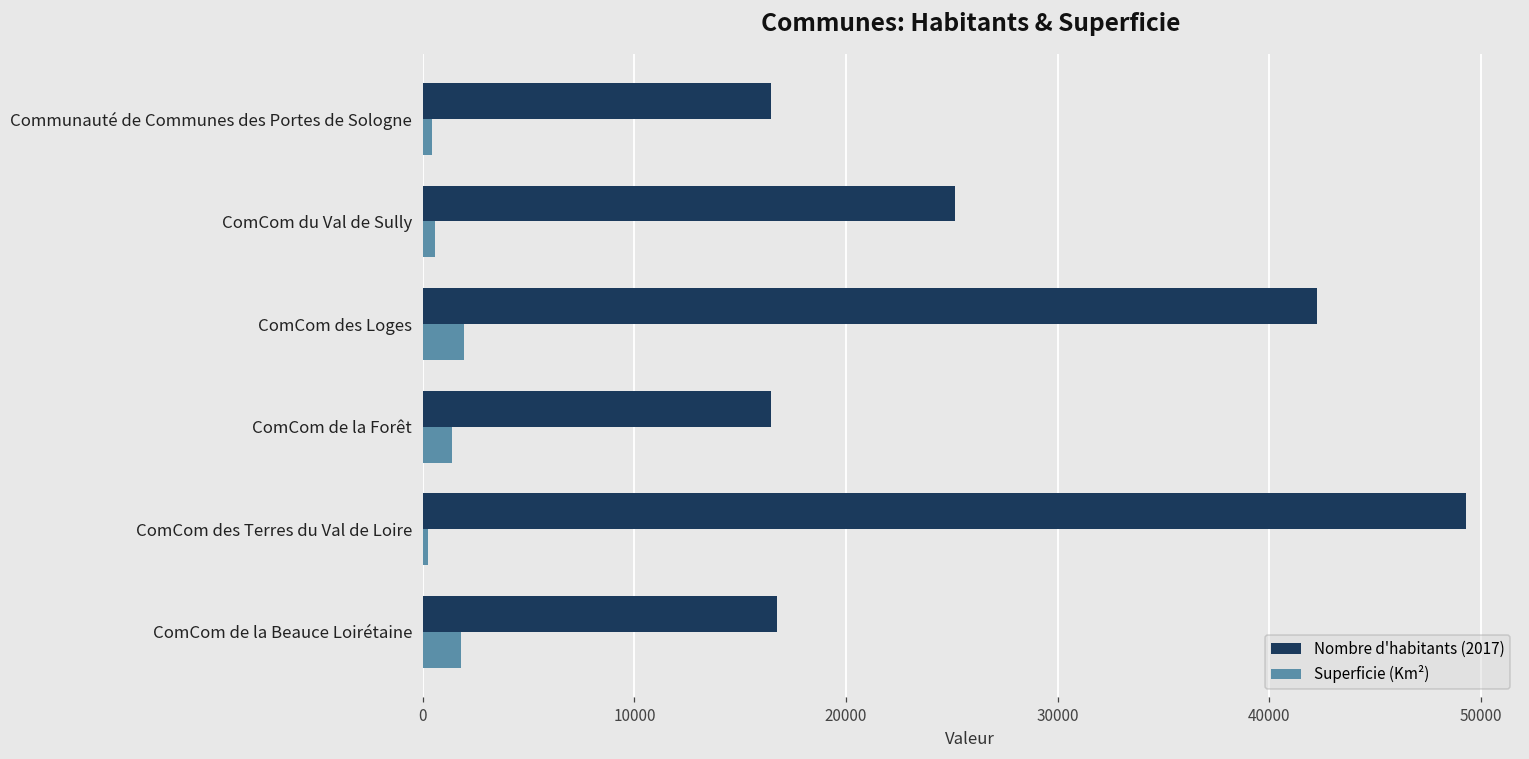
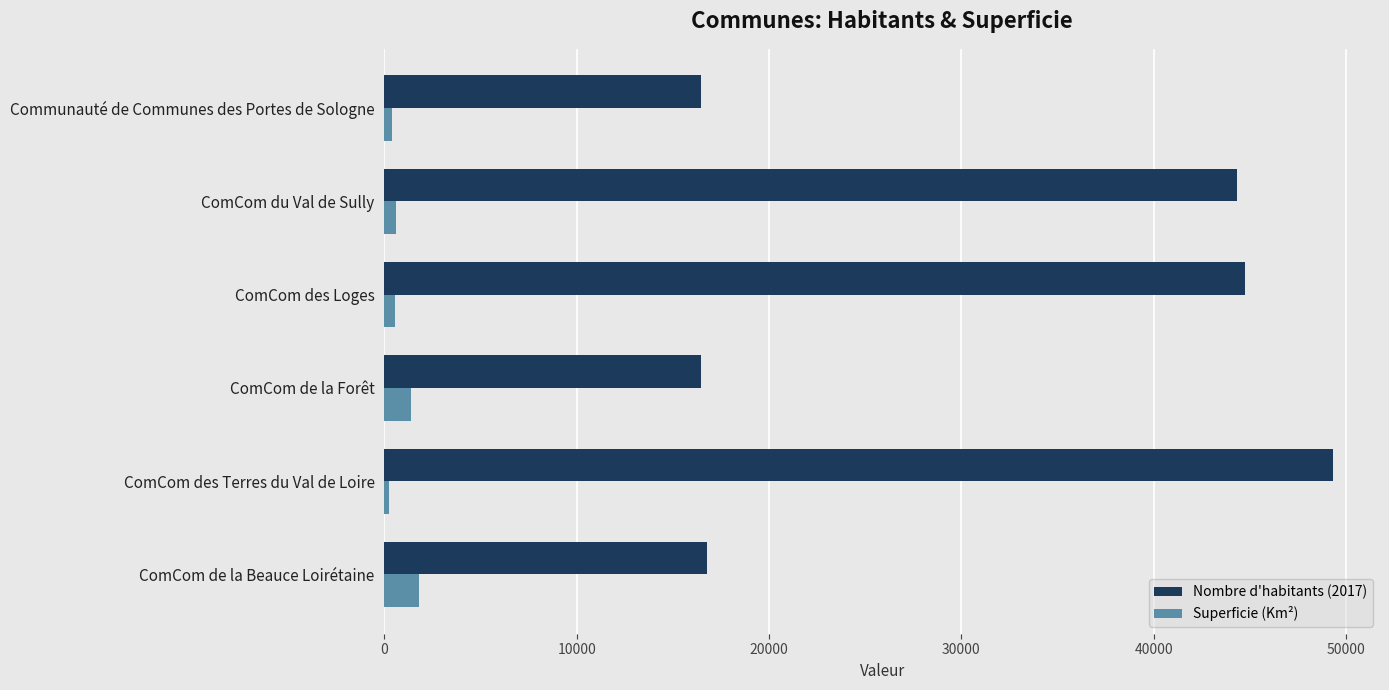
Nombre d'habitants (2017), ComCom du Val de Sully: 25200 -> 44300
Nombre d'habitants (2017), ComCom des Loges: 42300 -> 44800
Superficie (Km²), ComCom des Loges: 1900 -> 500
